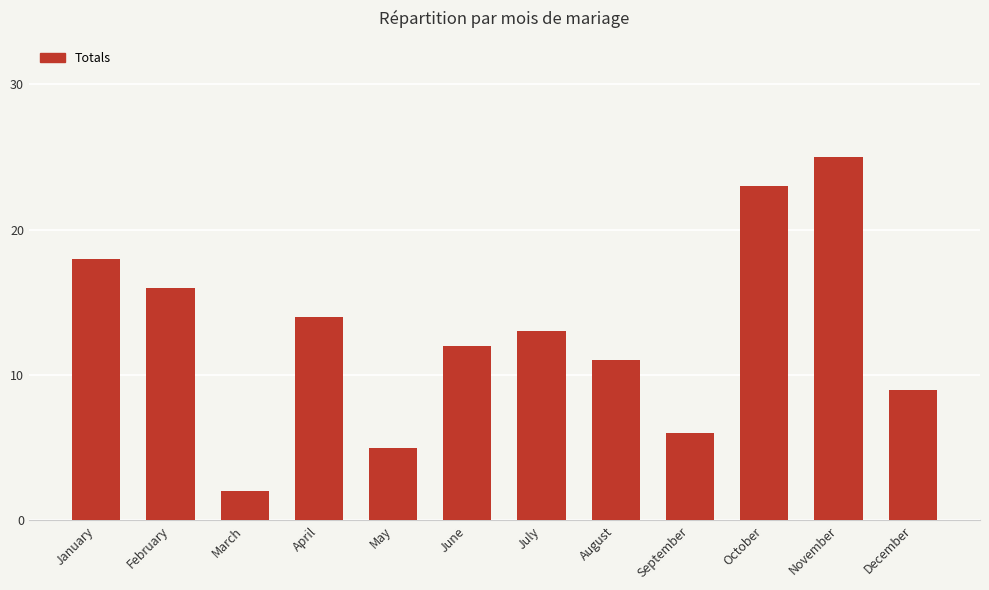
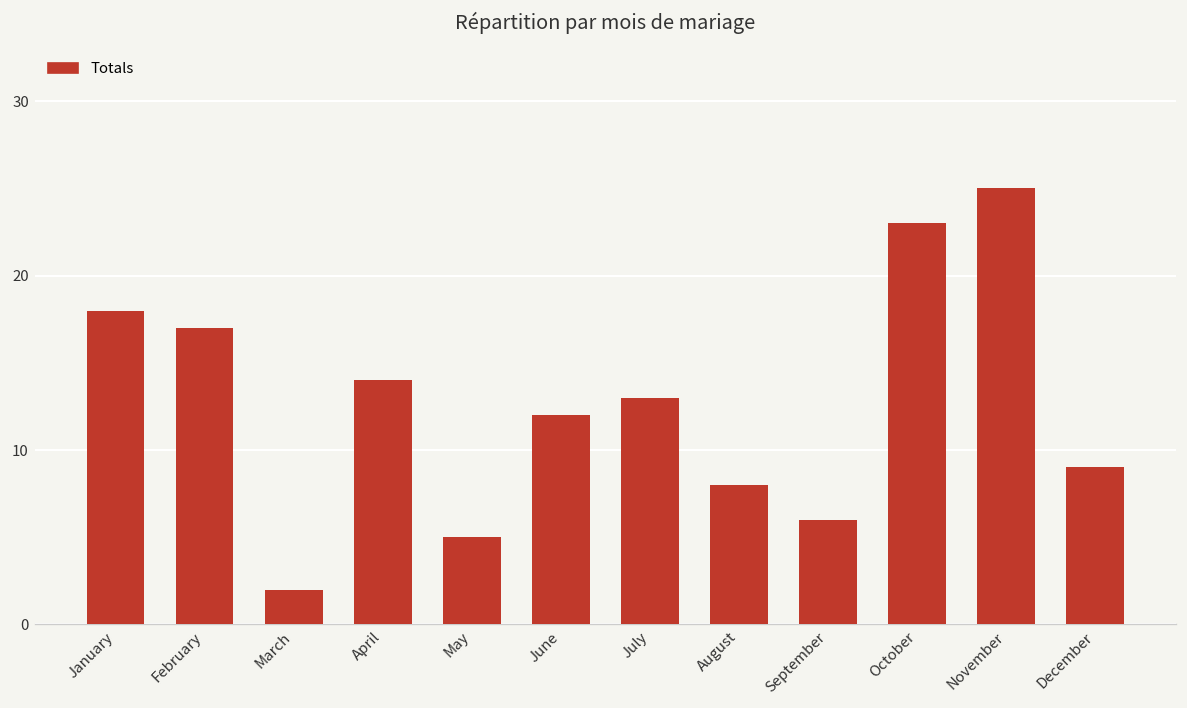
February: 16 -> 17
August: 11 -> 8
